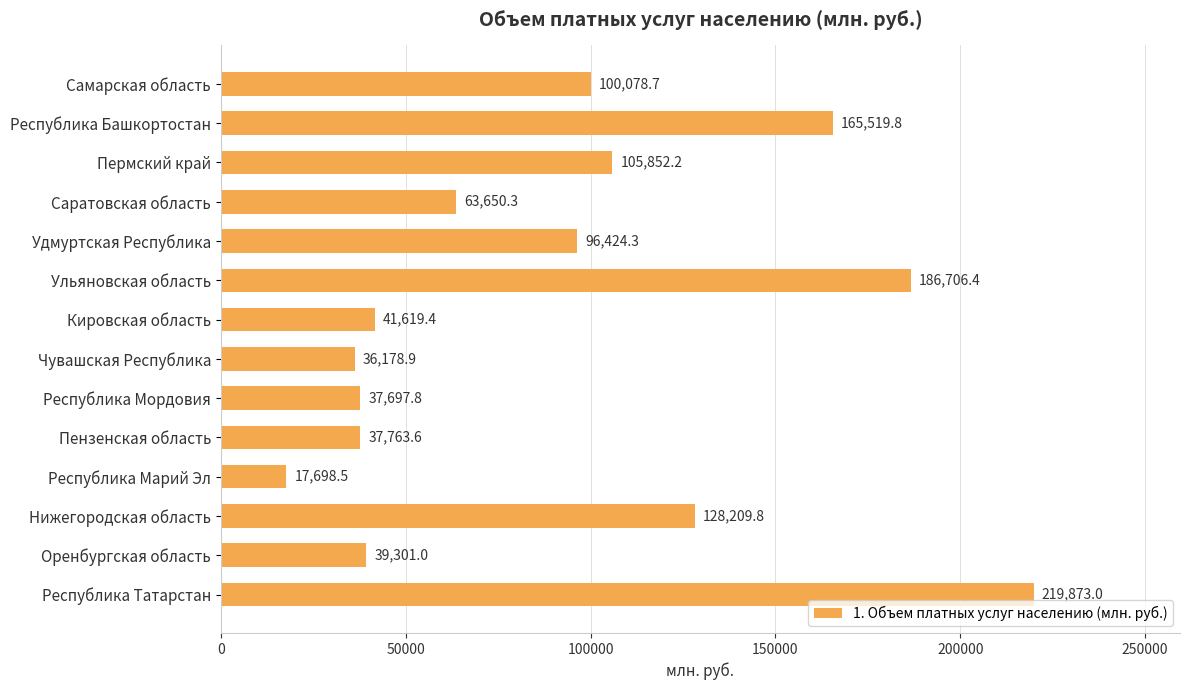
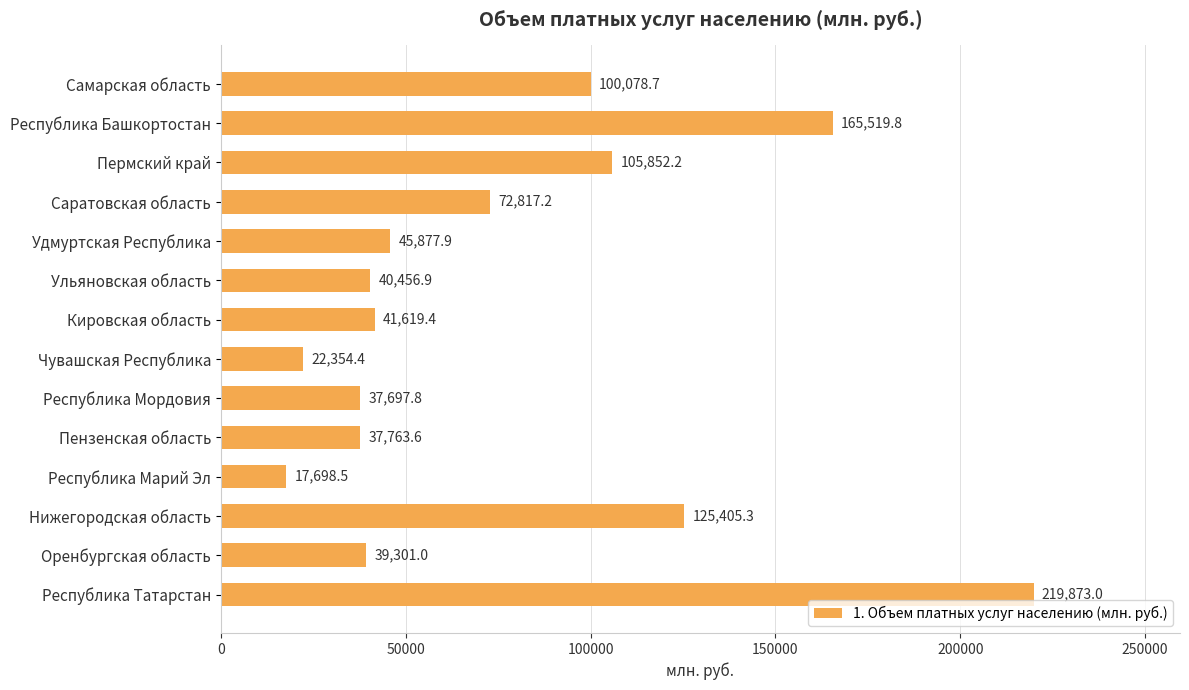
Саратовская область: 63,650.3 -> 72,817.2
Удмуртская Республика: 96,424.3 -> 45,877.9
Ульяновская область: 186,706.4 -> 40,456.9
Чувашская Республика: 36,178.9 -> 22,354.4
Нижегородская область: 128,209.8 -> 125,405.3
